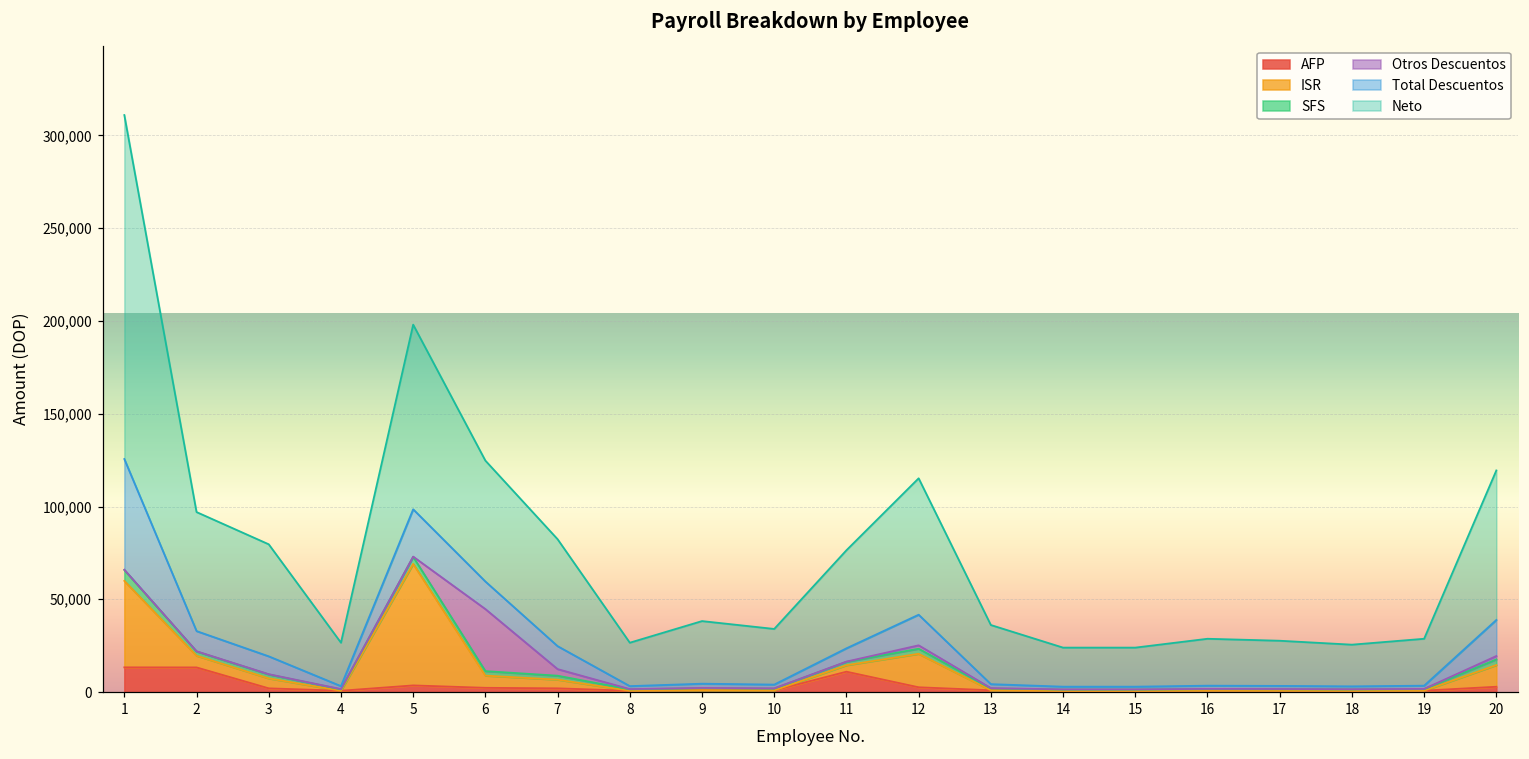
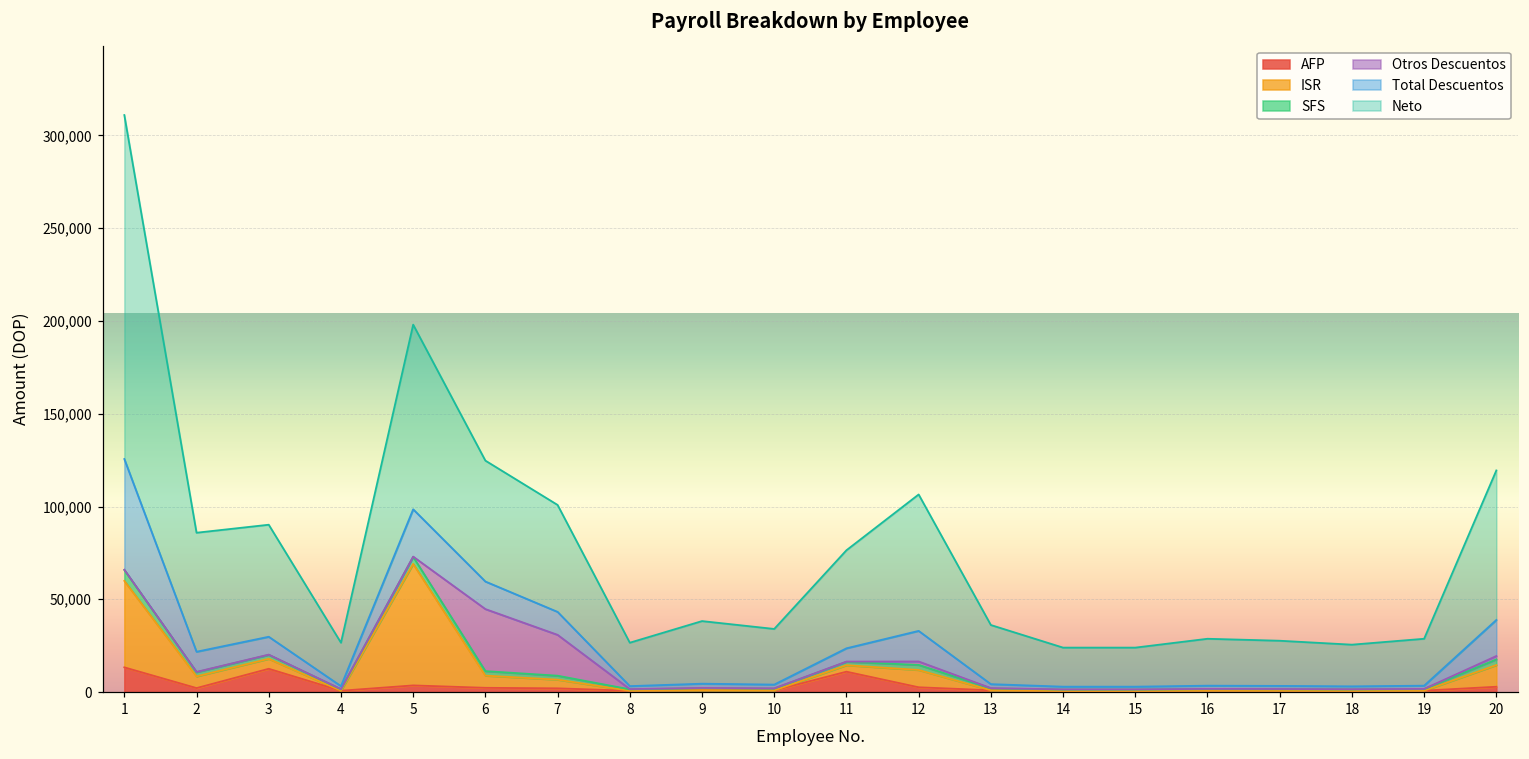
AFP, 2: 13,000 -> 2,000
AFP, 3: 2,000 -> 13,000
Otros Descuentos, 7: 4,000 -> 22,000
ISR, 12: 18,000 -> 9,000
